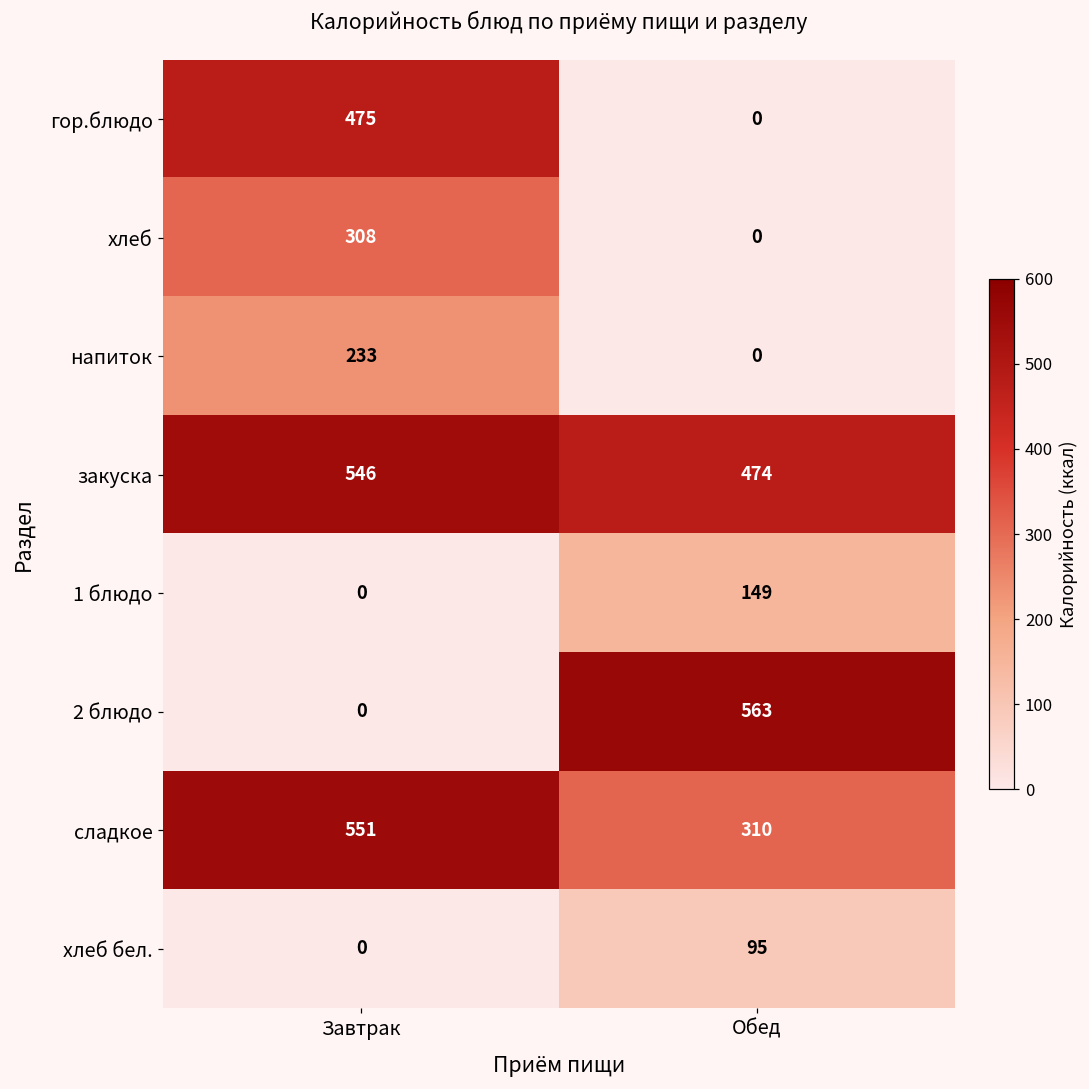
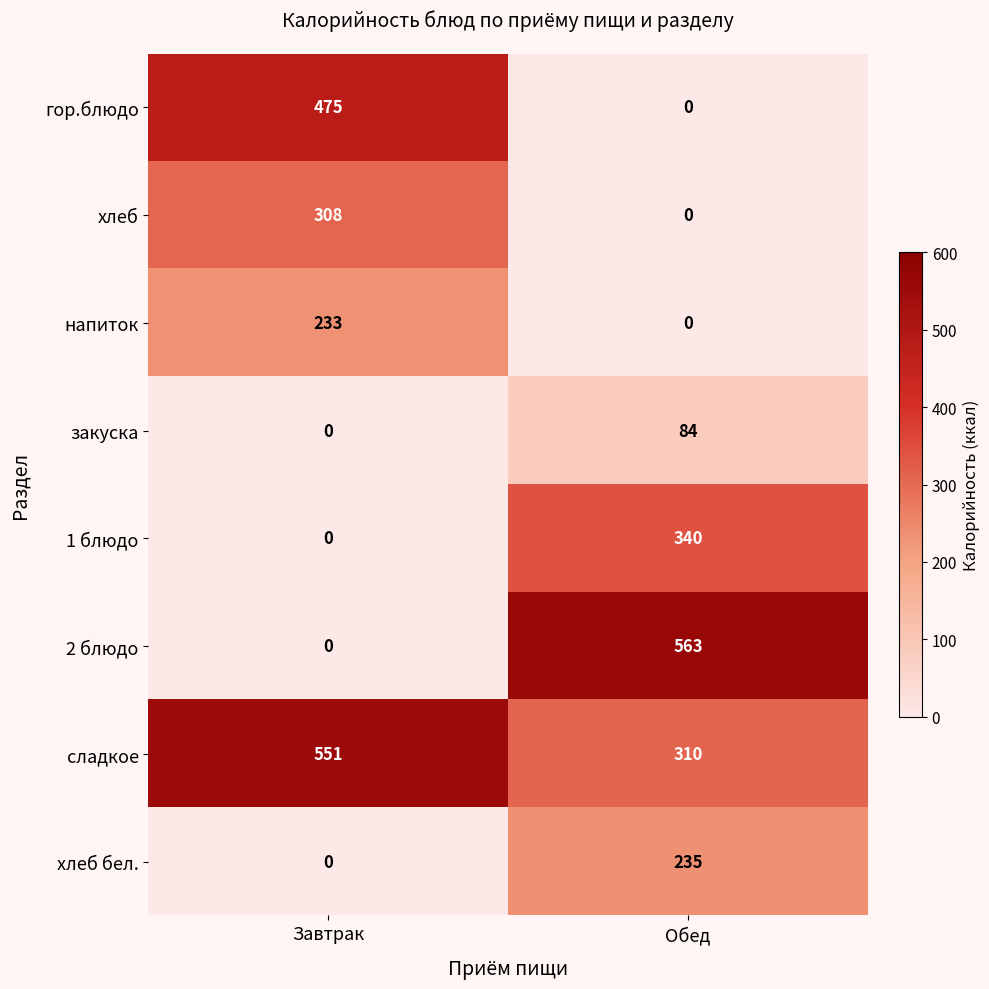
закуска, Завтрак: 546 -> 0
закуска, Обед: 474 -> 84
1 блюдо, Обед: 149 -> 340
хлеб бел., Обед: 95 -> 235
